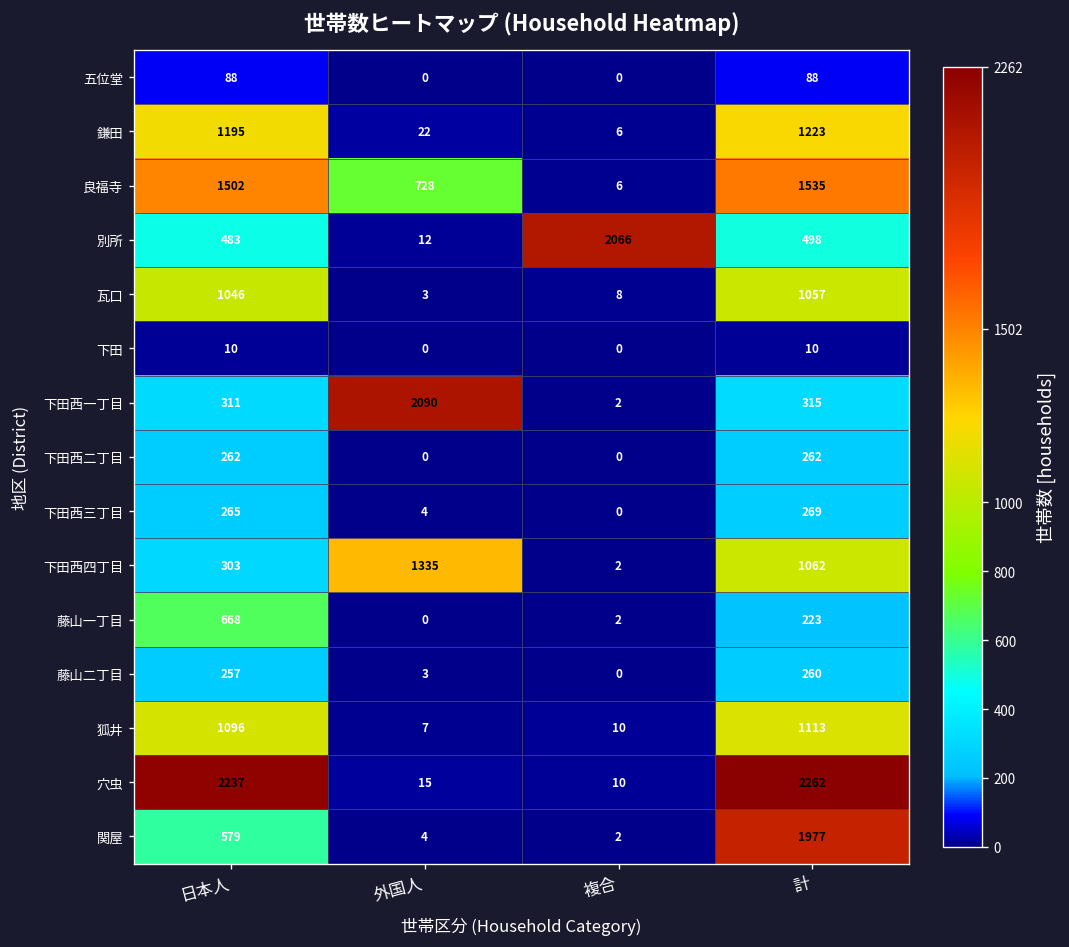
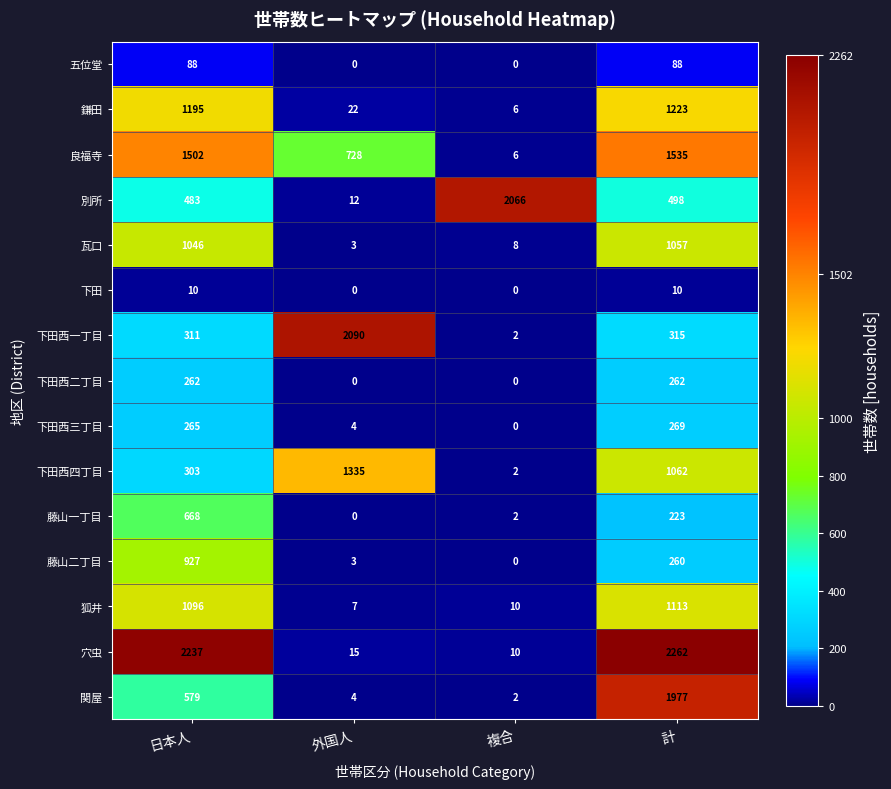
藤山二丁目, 日本人: 257 -> 927
